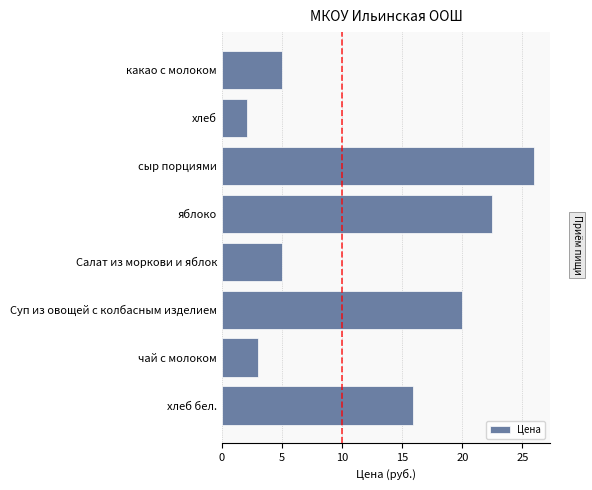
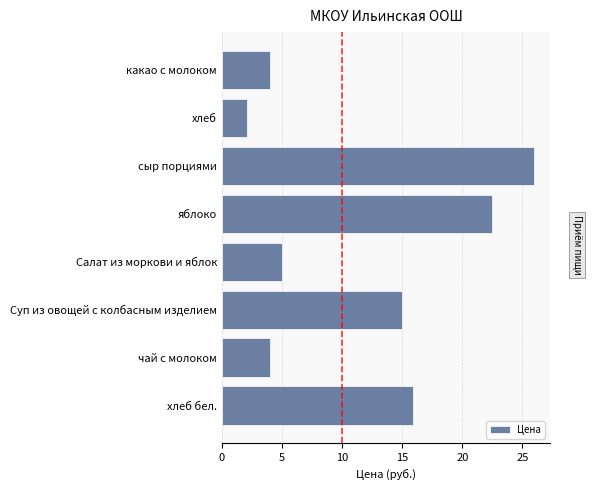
какао с молоком: 5 -> 4
Суп из овощей с колбасным изделием: 20 -> 15
чай с молоком: 3 -> 4
